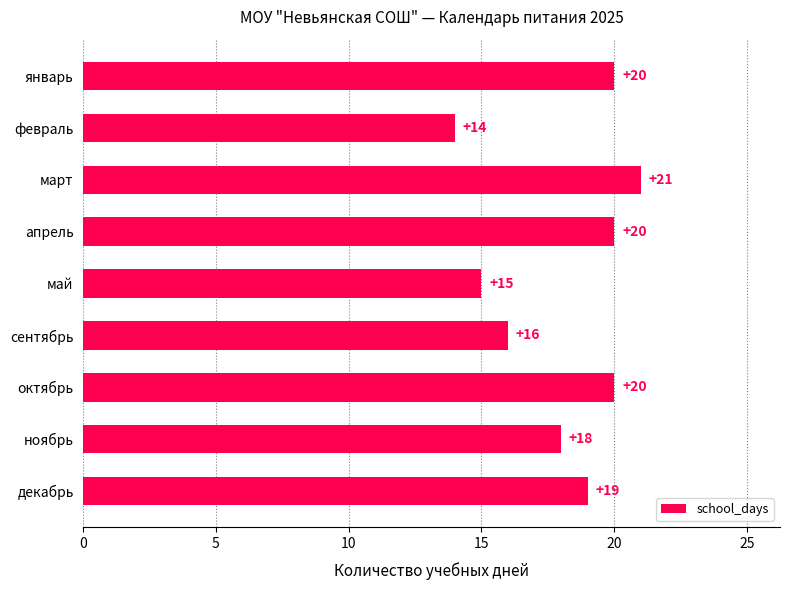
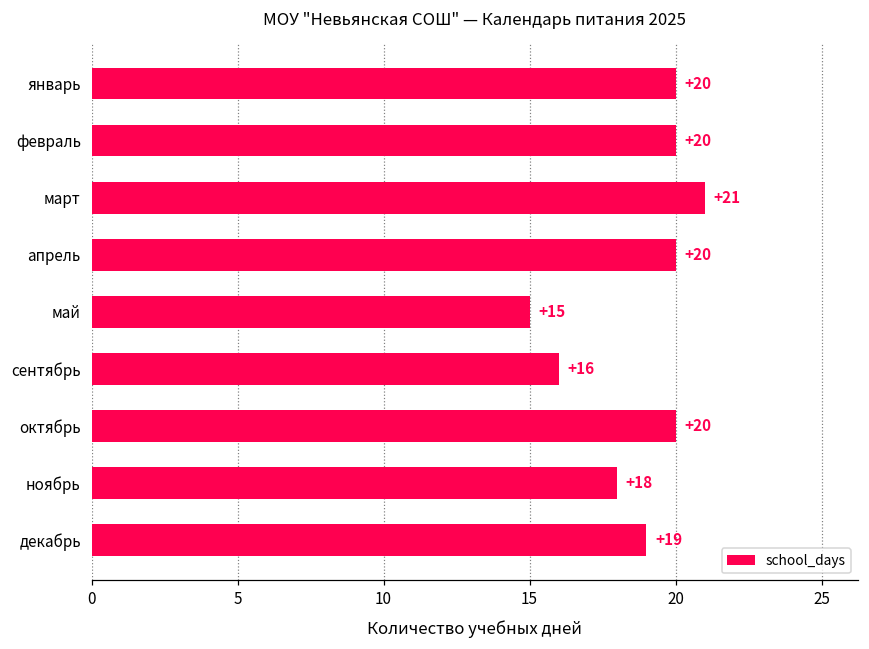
февраль: +14 -> +20
